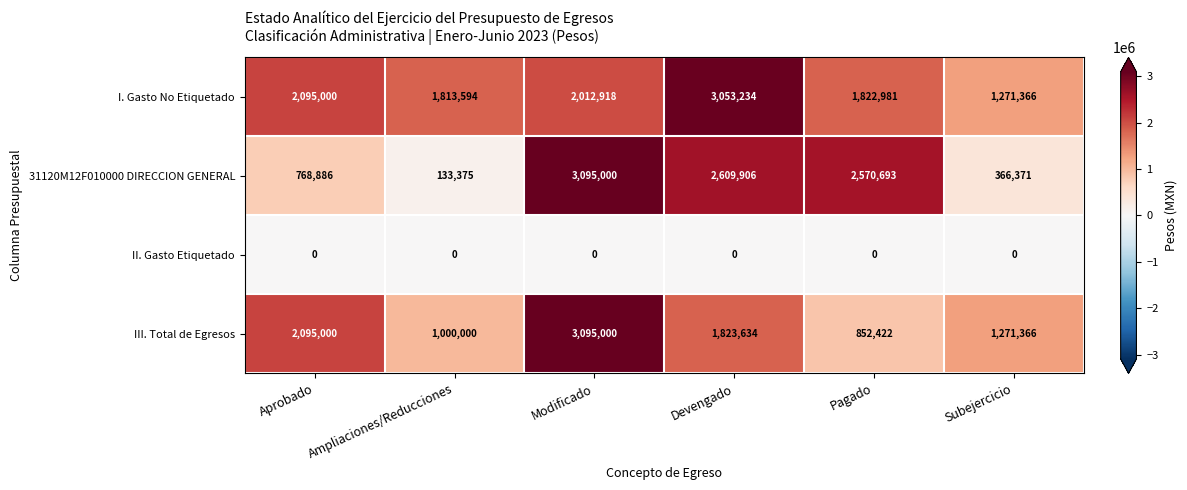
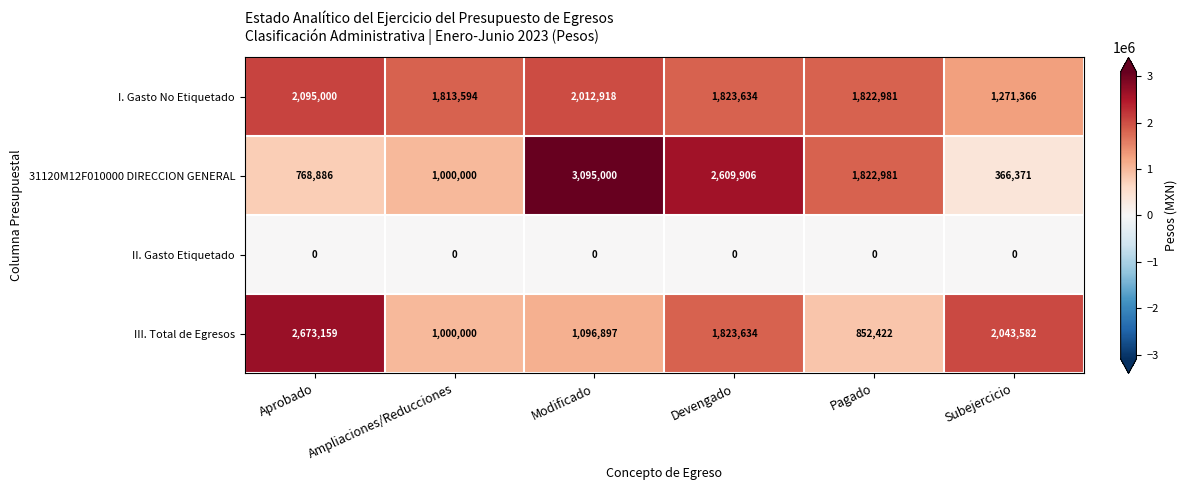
I. Gasto No Etiquetado, Devengado: 3,053,234 -> 1,823,634
31120M12F010000 DIRECCION GENERAL, Ampliaciones/Reducciones: 133,375 -> 1,000,000
31120M12F010000 DIRECCION GENERAL, Pagado: 2,570,693 -> 1,822,981
III. Total de Egresos, Aprobado: 2,095,000 -> 2,673,159
III. Total de Egresos, Modificado: 3,095,000 -> 1,096,897
III. Total de Egresos, Subejercicio: 1,271,366 -> 2,043,582
